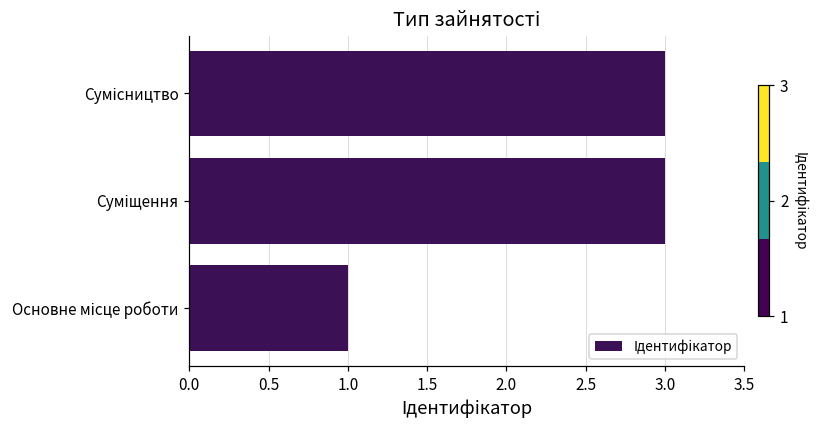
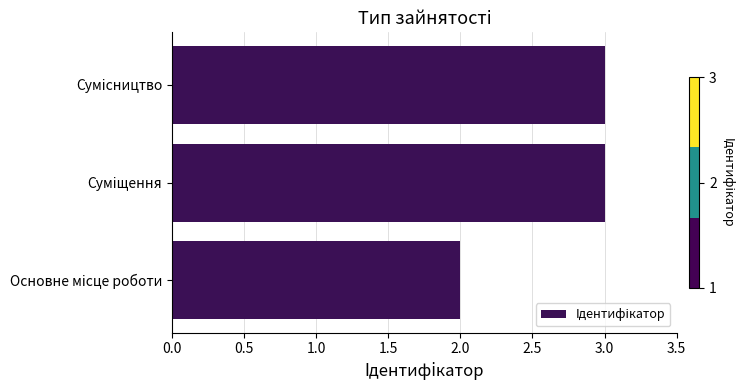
Основне місце роботи: 1 -> 2
